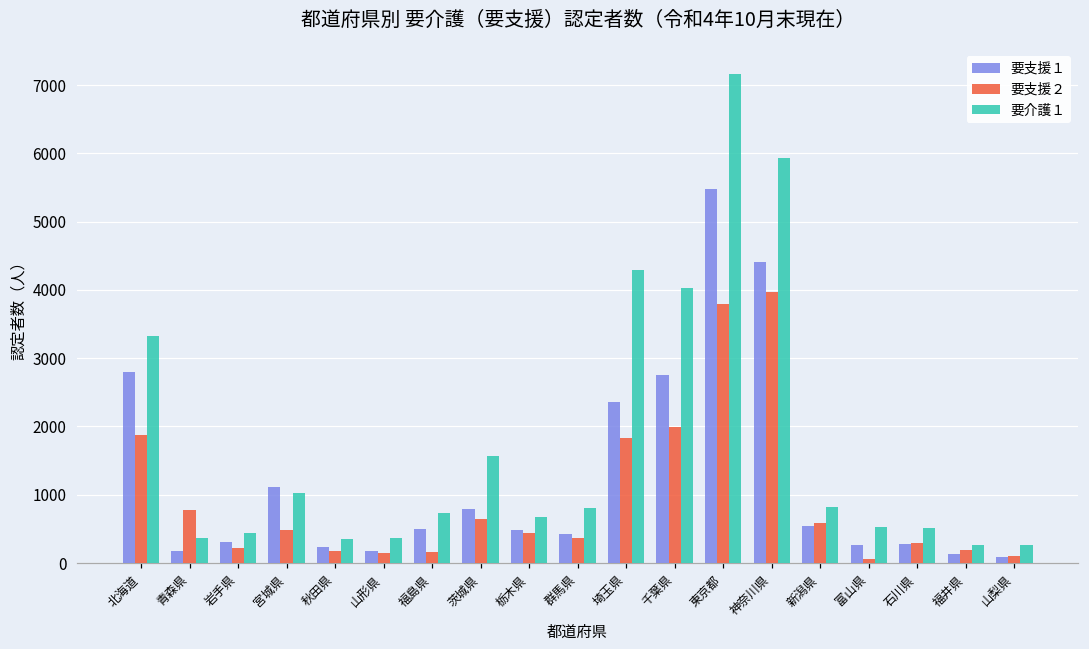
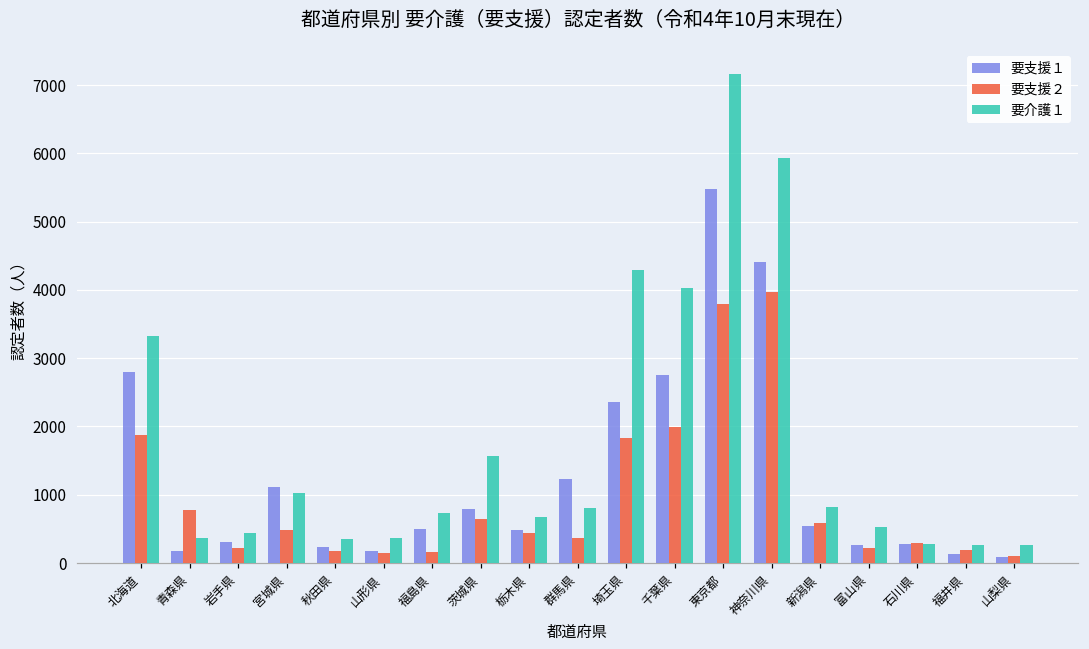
要支援１, 群馬県: 400 -> 1200
要支援２, 富山県: 100 -> 200
要介護１, 石川県: 500 -> 300
